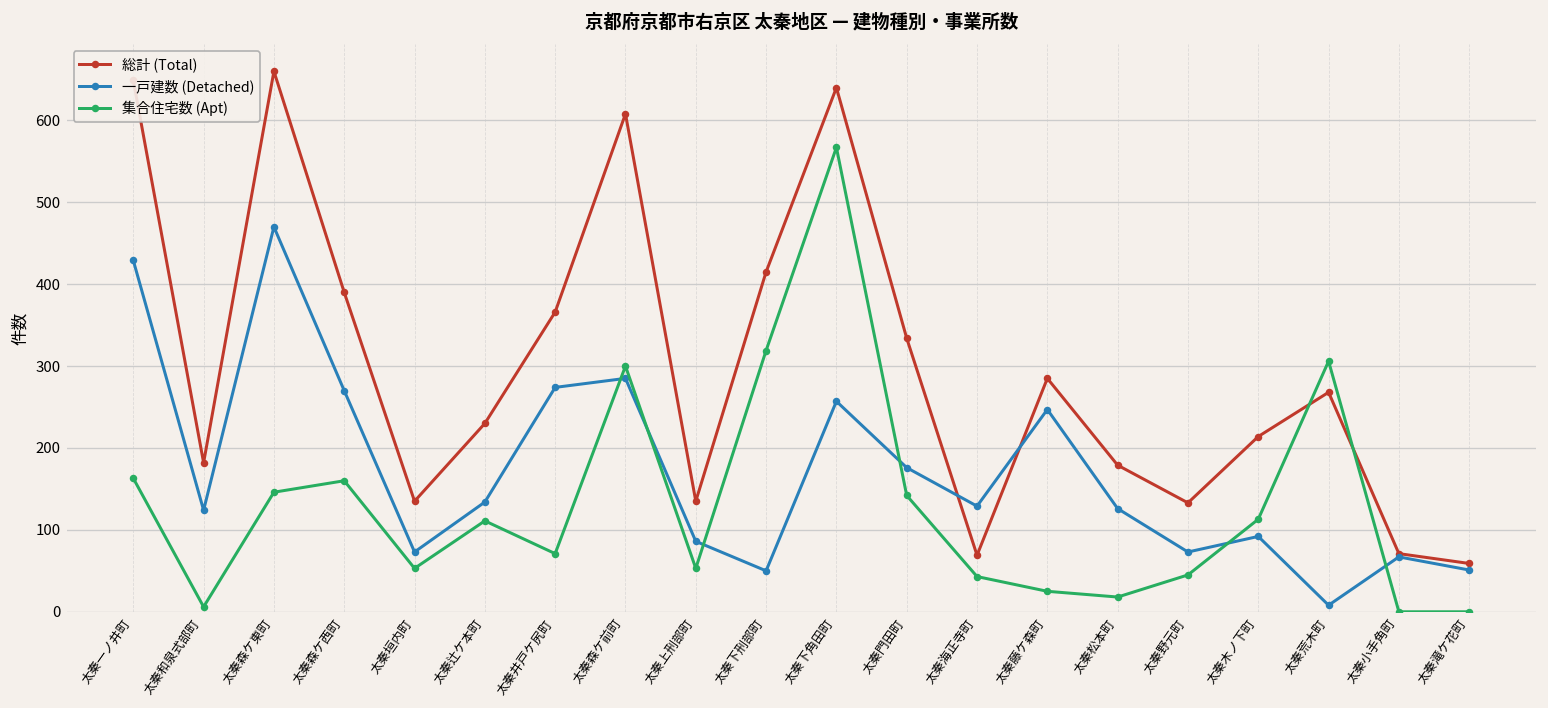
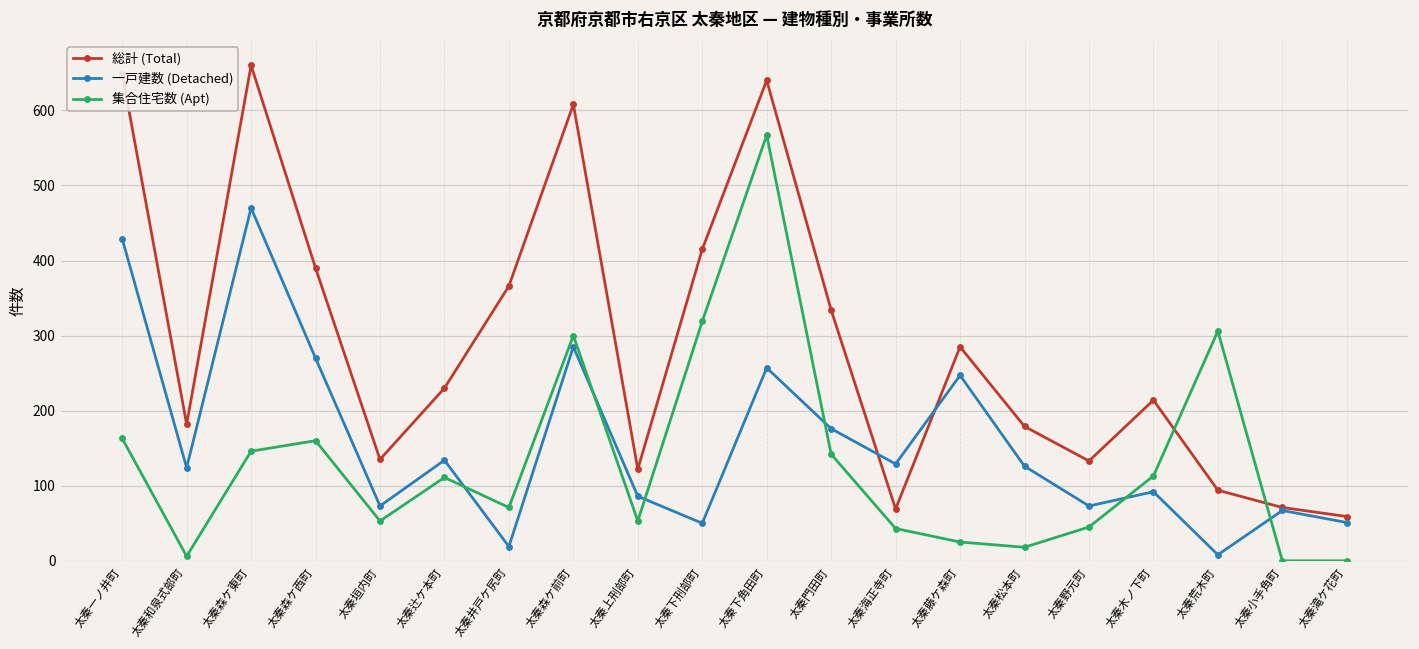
一戸建数 (Detached), 太秦井戸ケ尻町: 270 -> 20
総計 (Total), 太秦上刑部町: 140 -> 120
総計 (Total), 太秦荒木町: 270 -> 90
